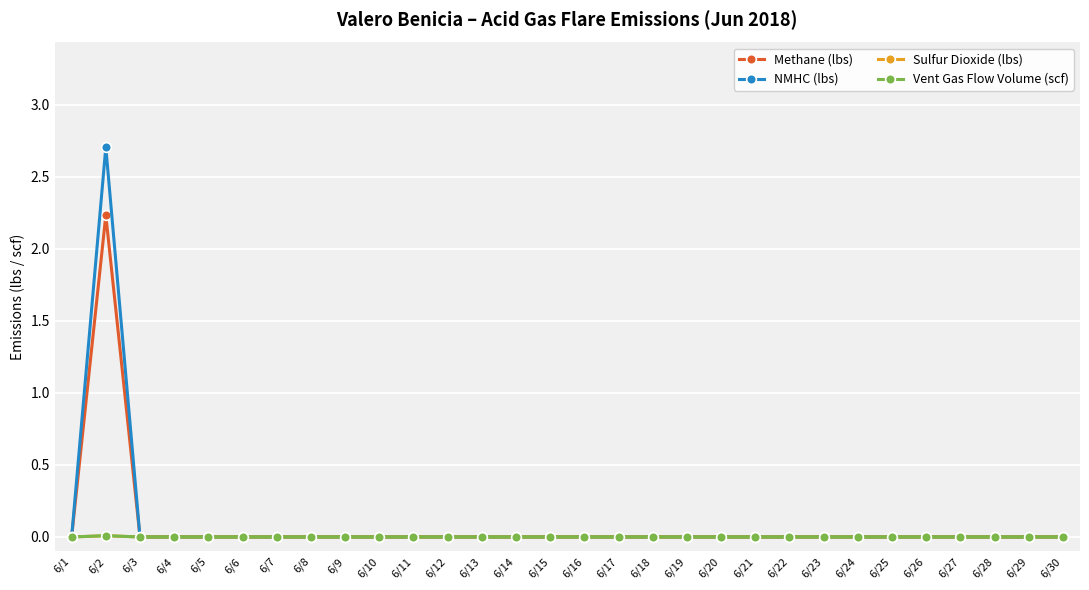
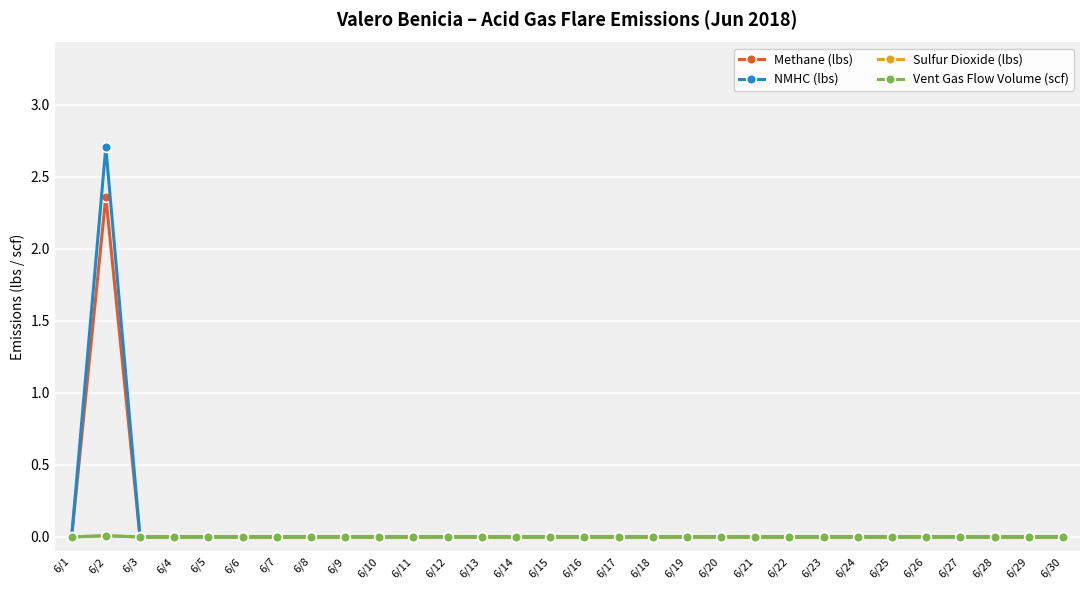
Methane (lbs), 6/2: 2.23 -> 2.36
